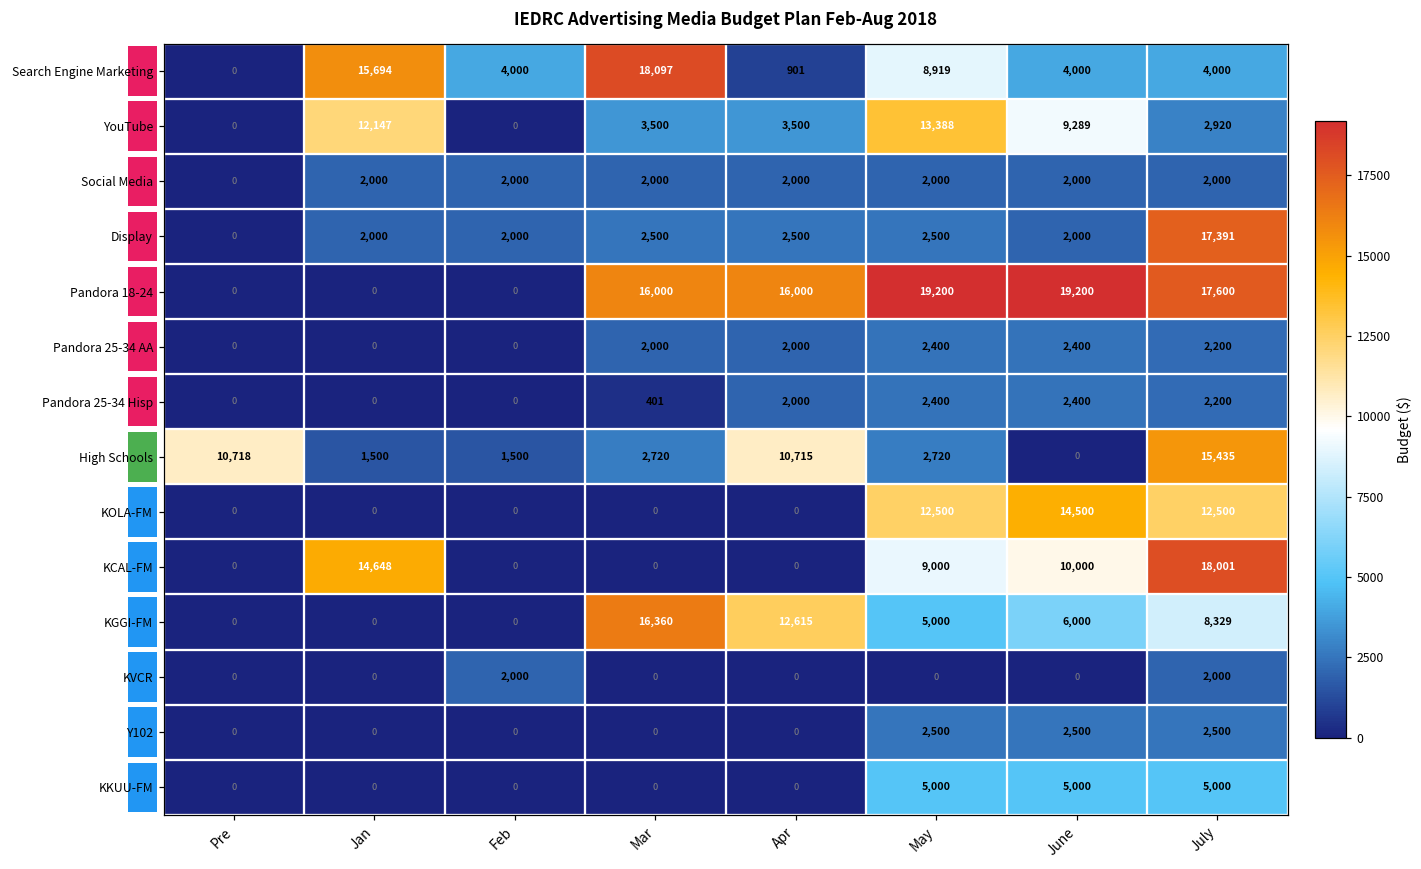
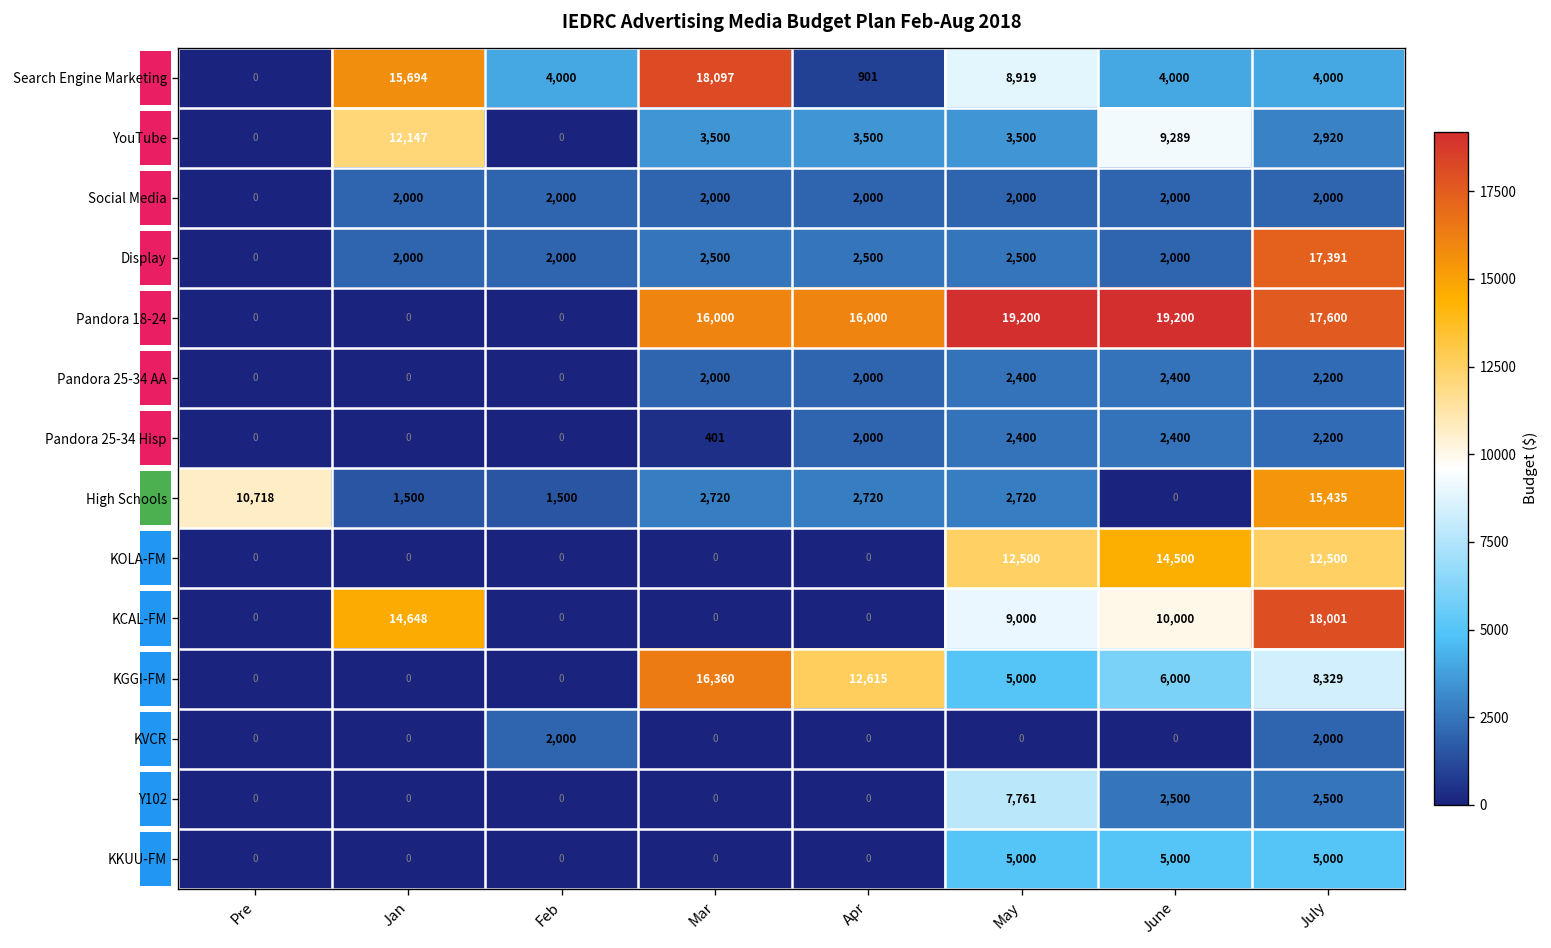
YouTube, May: 13,388 -> 3,500
High Schools, Apr: 10,715 -> 2,720
Y102, May: 2,500 -> 7,761
